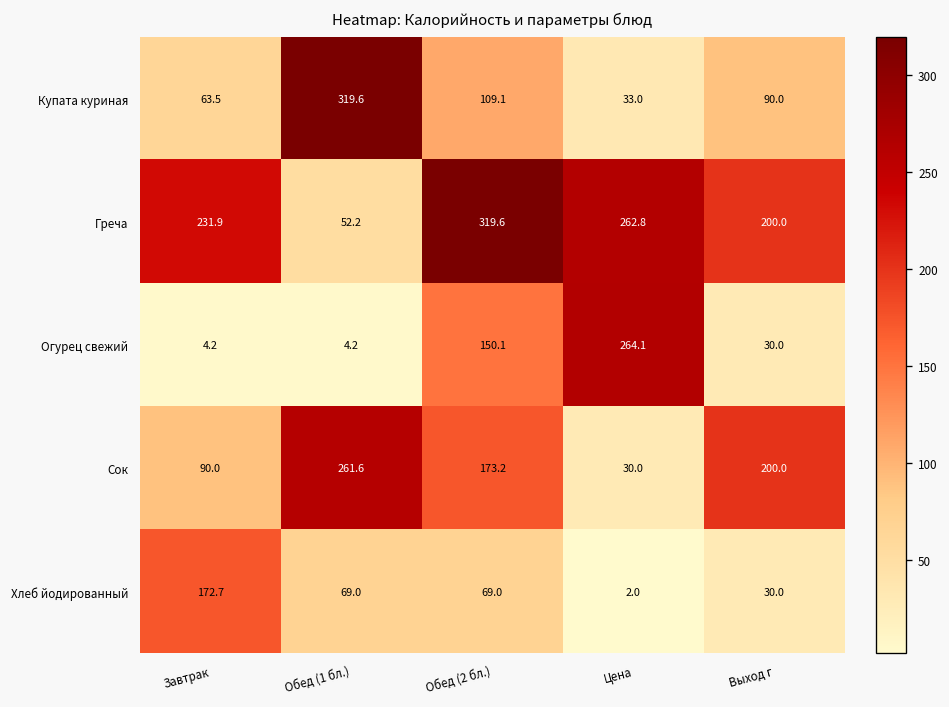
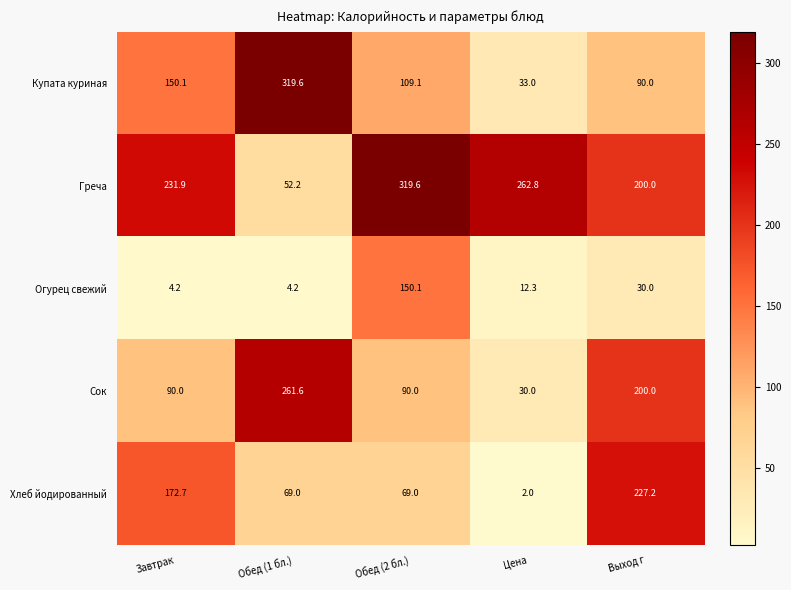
Купата куриная, Завтрак: 63.5 -> 150.1
Огурец свежий, Цена: 264.1 -> 12.3
Сок, Обед (2 бл.): 173.2 -> 90.0
Хлеб йодированный, Выход г: 30.0 -> 227.2
